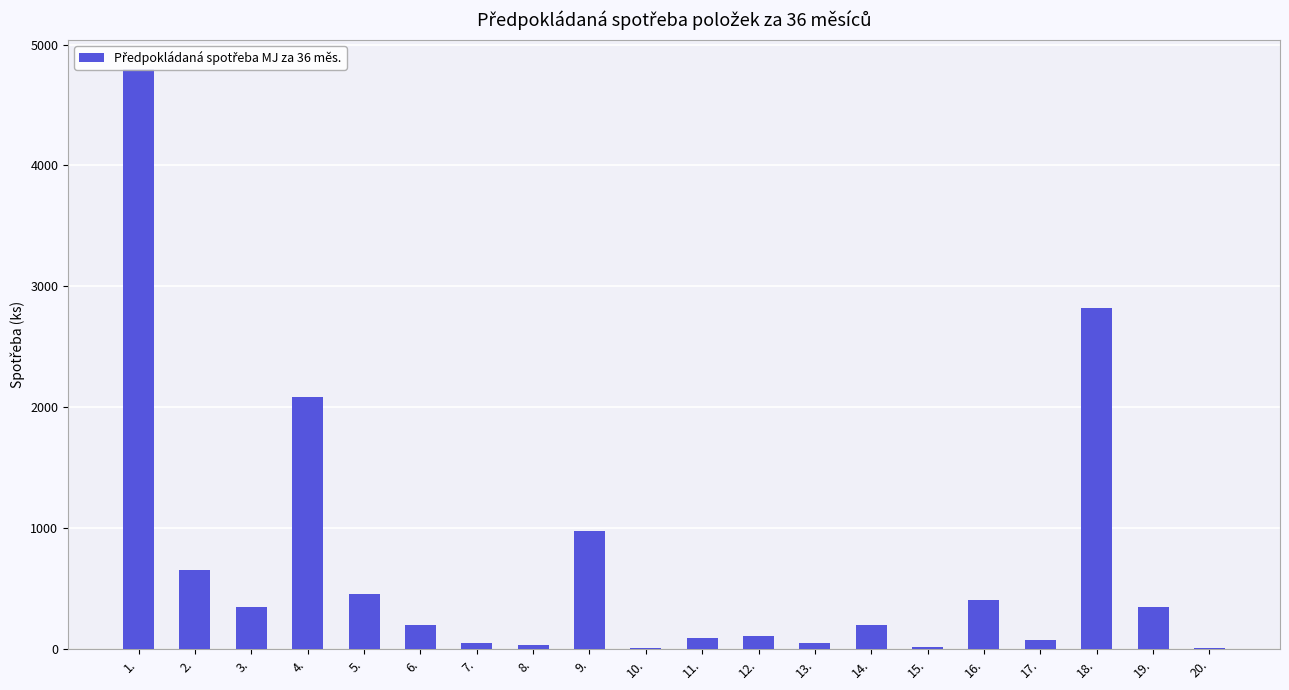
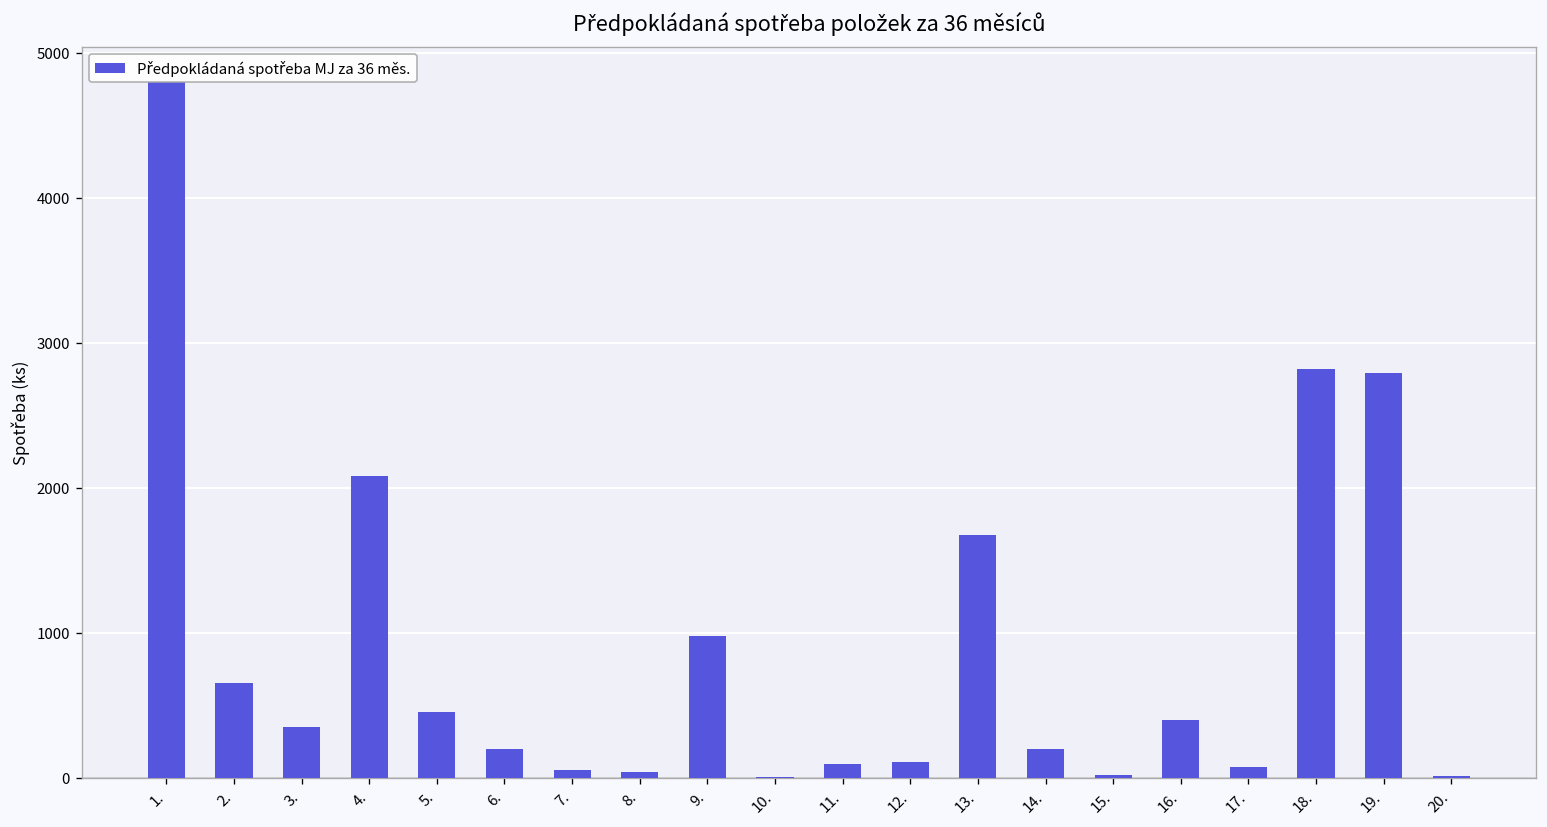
13.: 50 -> 1670
19.: 350 -> 2790
